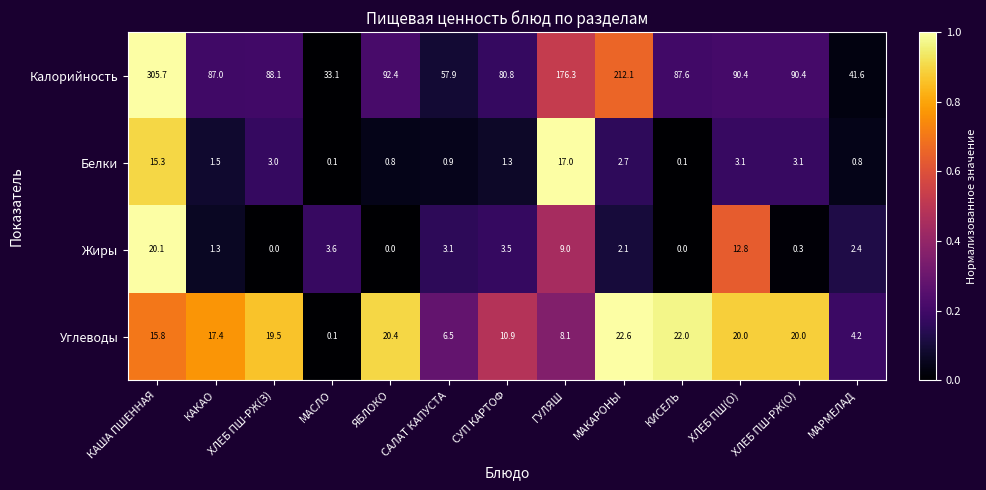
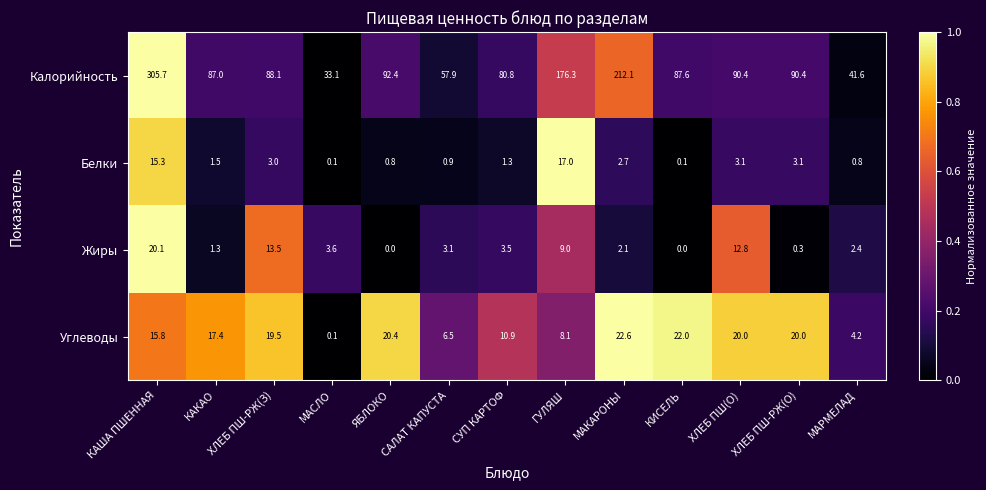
Жиры, ХЛЕБ ПШ-РЖ(З): 0.0 -> 13.5
